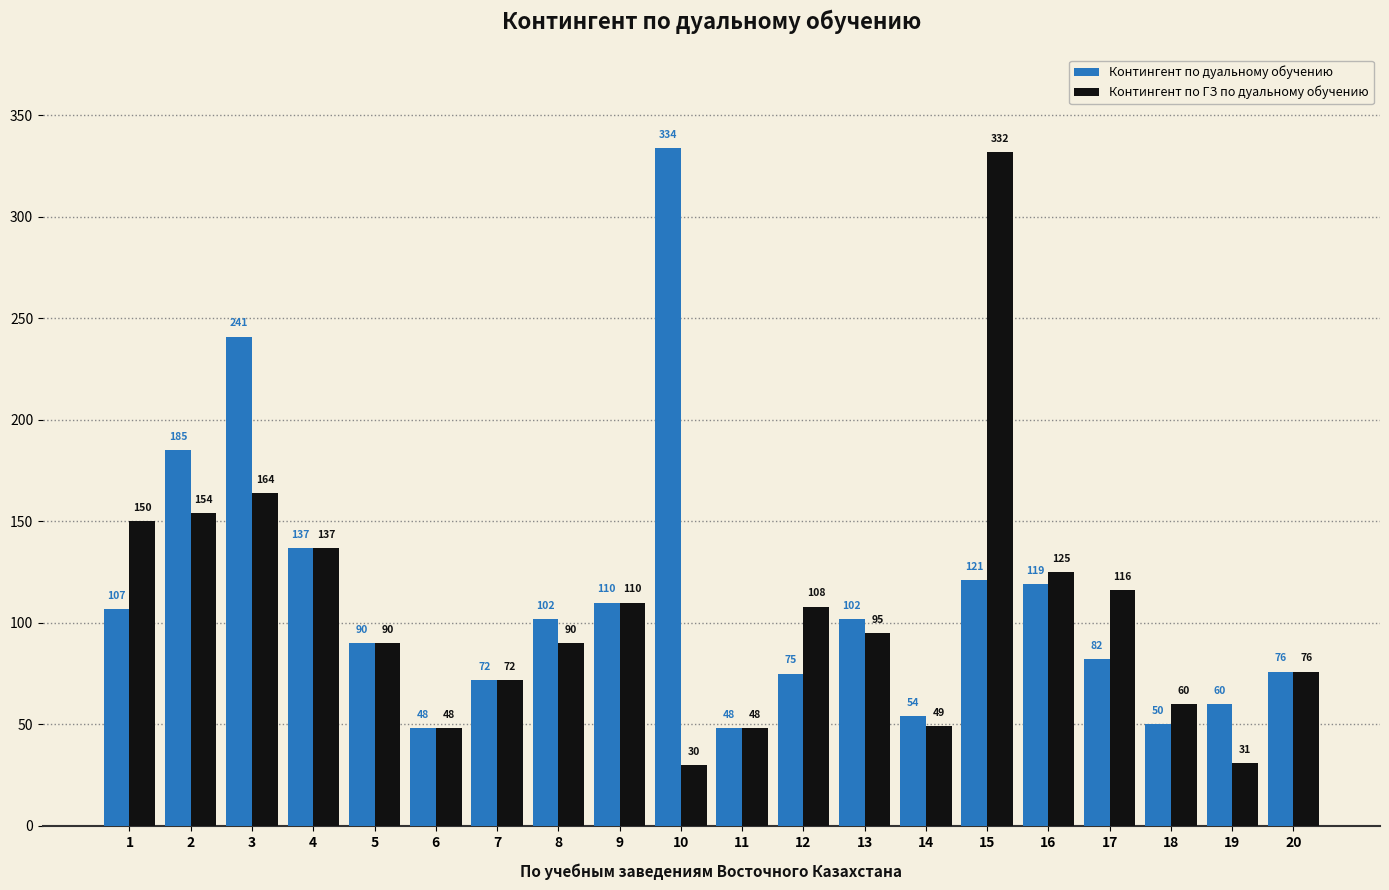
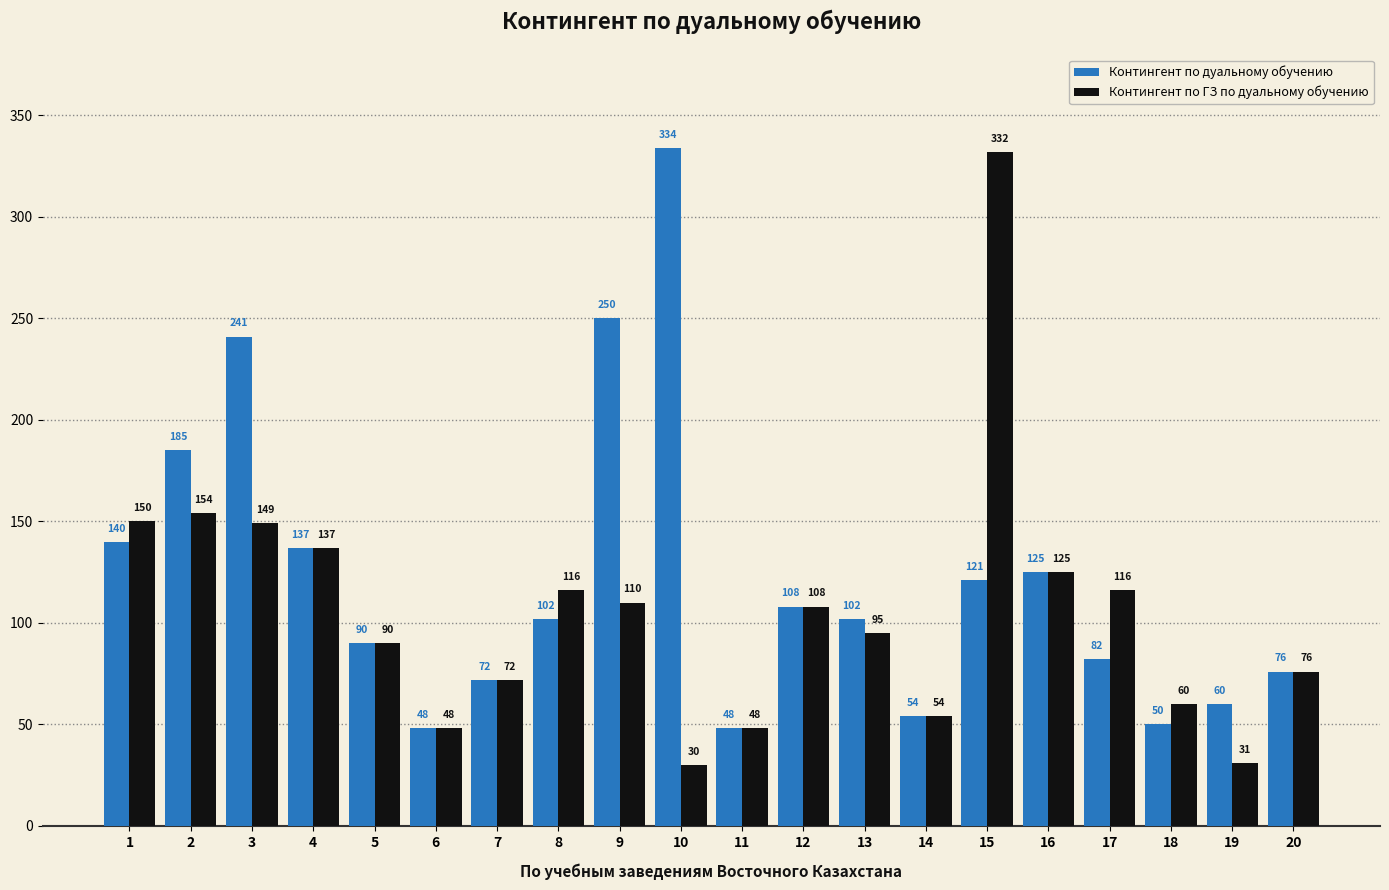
Контингент по дуальному обучению, 1: 107 -> 140
Контингент по ГЗ по дуальному обучению, 3: 164 -> 149
Контингент по ГЗ по дуальному обучению, 8: 90 -> 116
Контингент по дуальному обучению, 9: 110 -> 250
Контингент по дуальному обучению, 12: 75 -> 108
Контингент по ГЗ по дуальному обучению, 14: 49 -> 54
Контингент по дуальному обучению, 16: 119 -> 125
